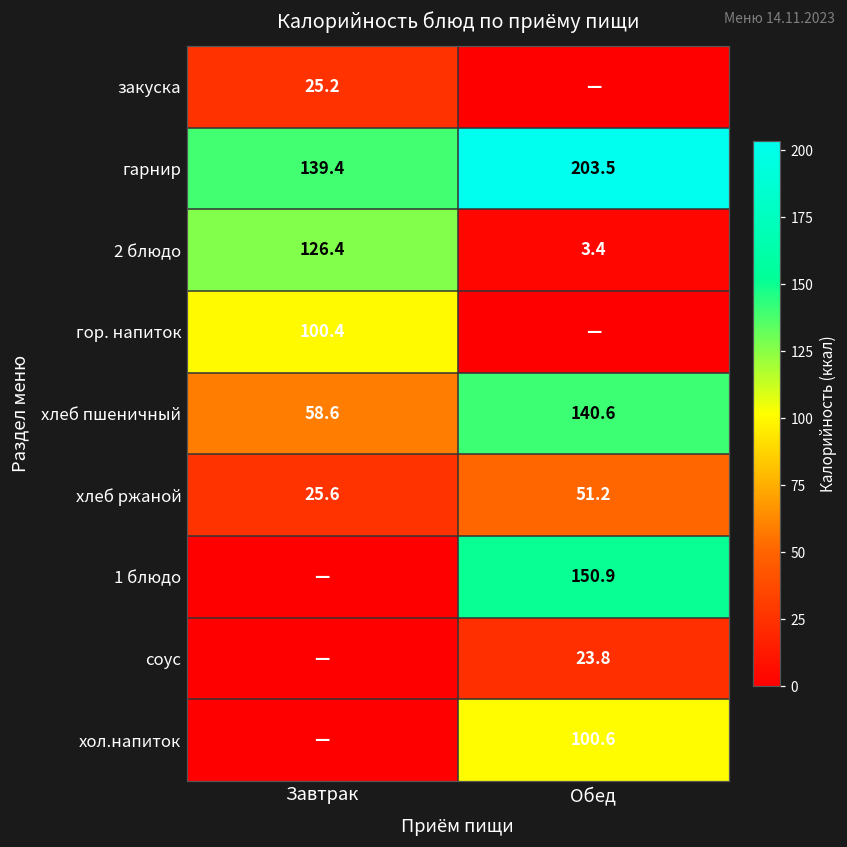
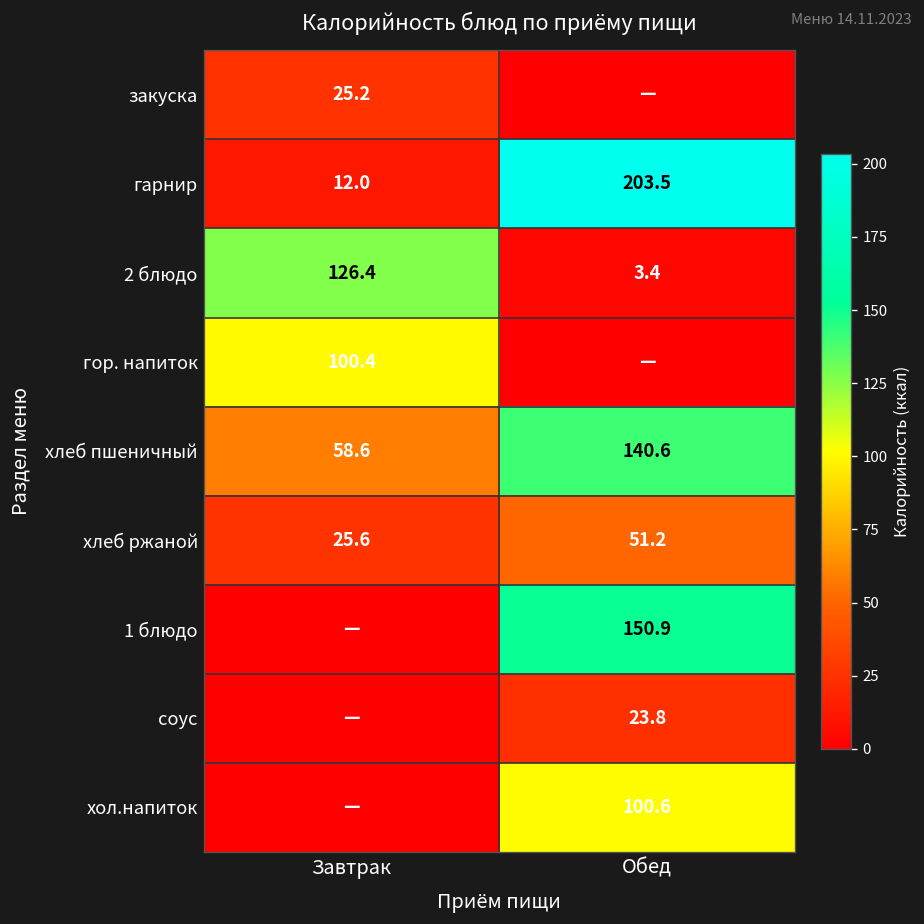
гарнир, Завтрак: 139.4 -> 12.0
